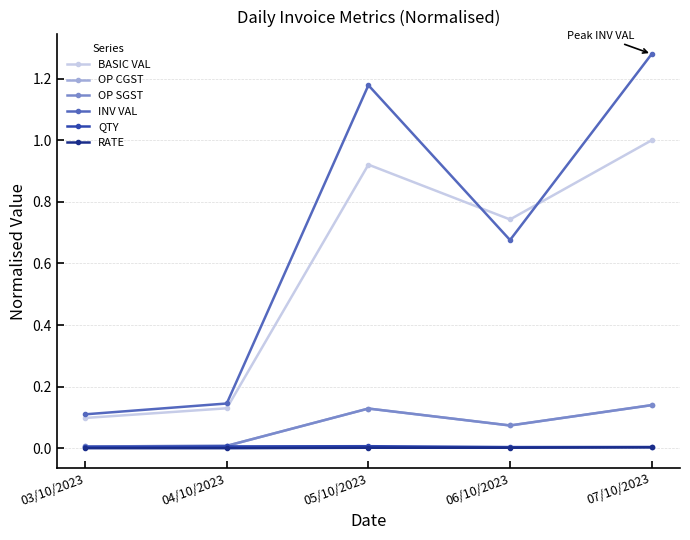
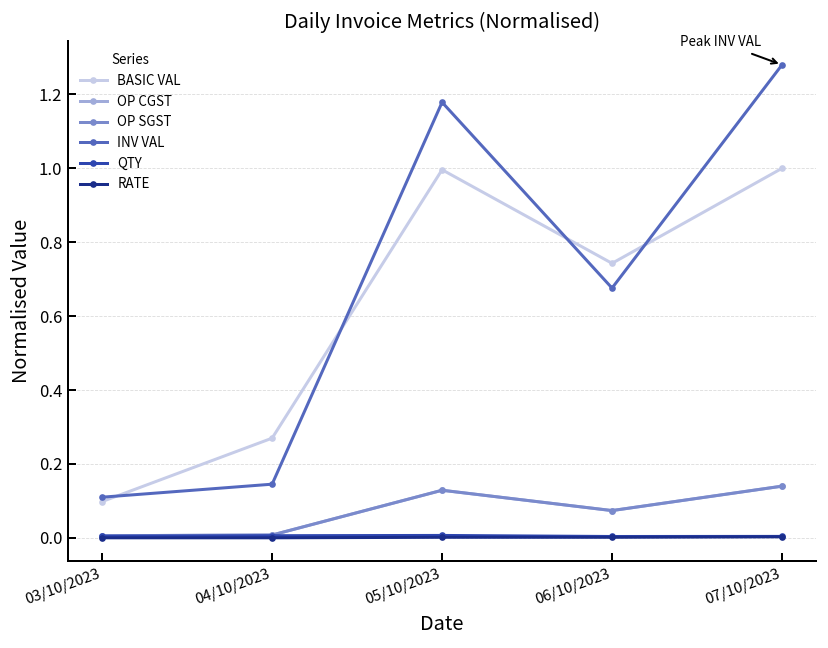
BASIC VAL, 04/10/2023: 0.13 -> 0.27
BASIC VAL, 05/10/2023: 0.92 -> 1.00
